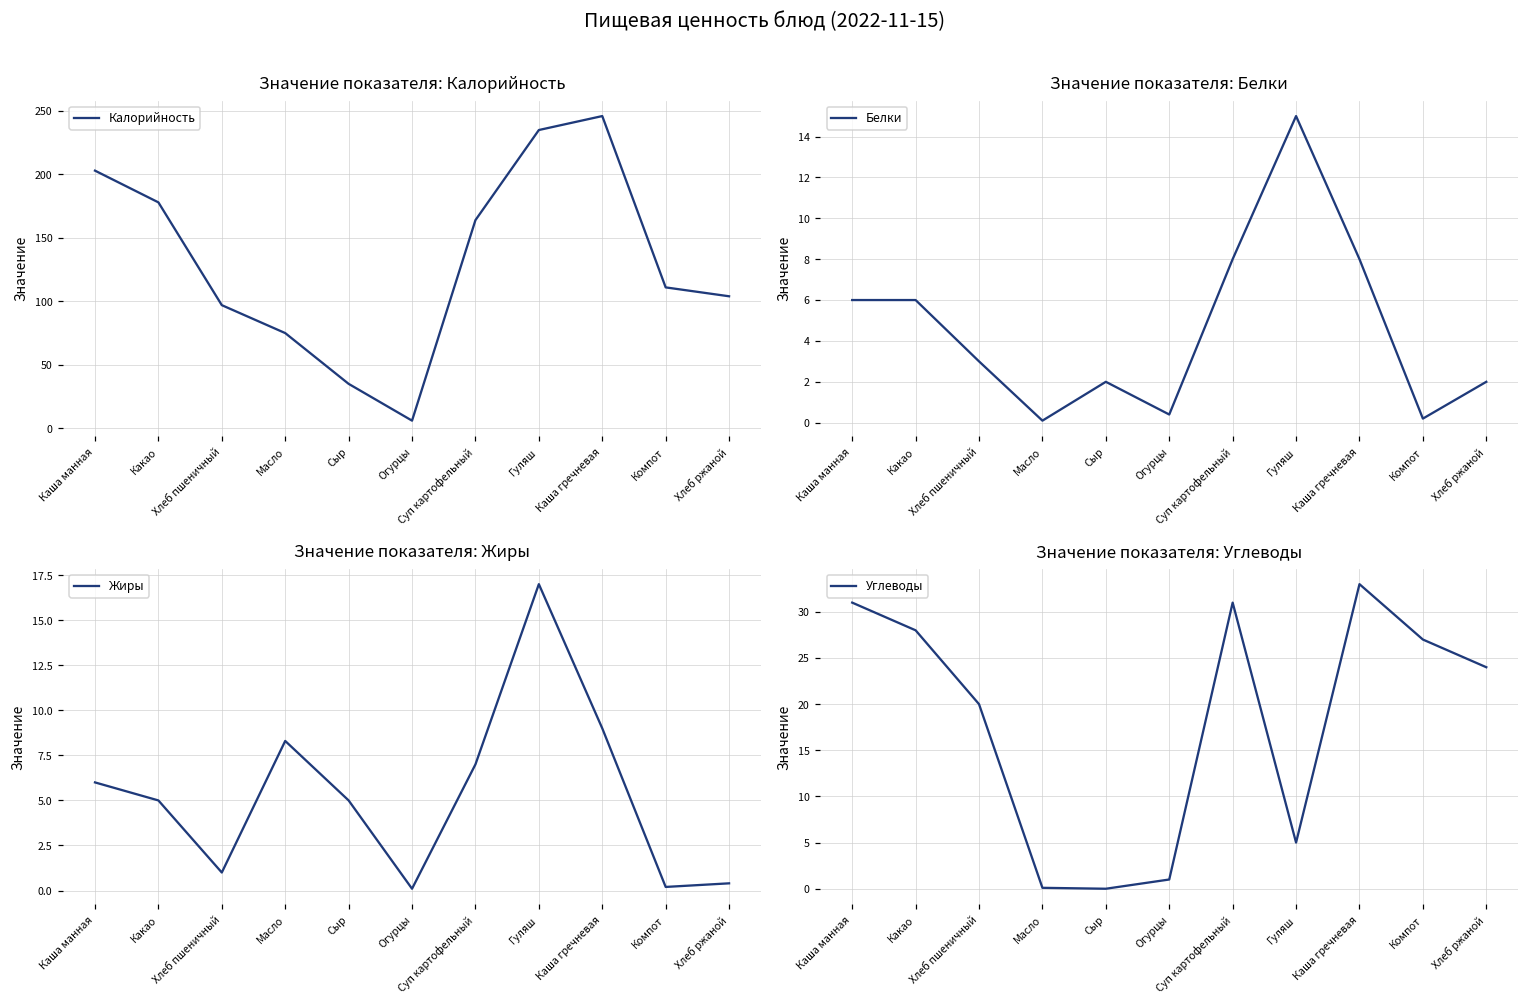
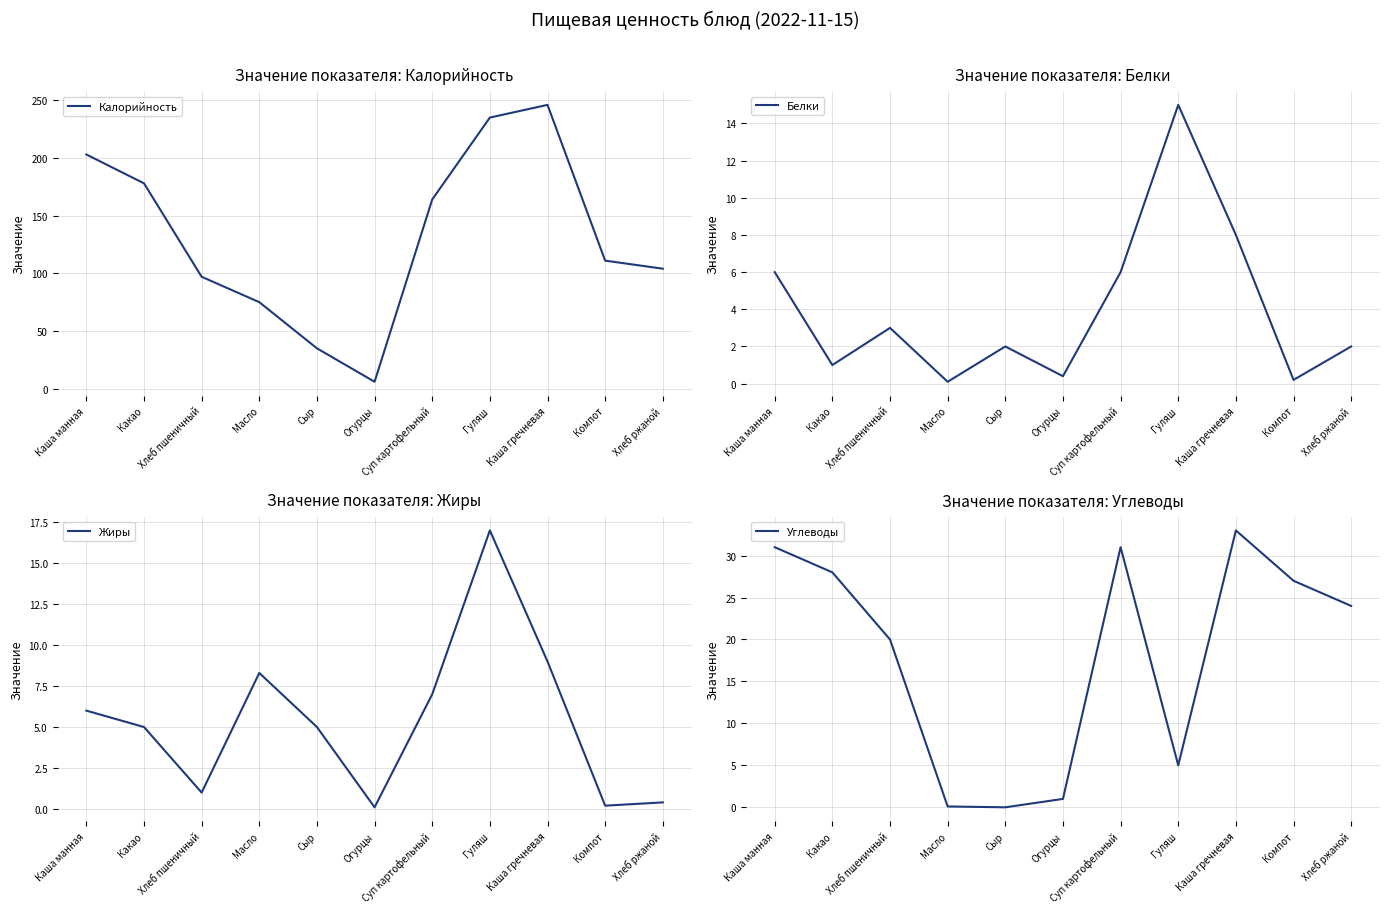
Значение показателя: Белки, Какао: 6 -> 1
Значение показателя: Белки, Суп картофельный: 8 -> 6
